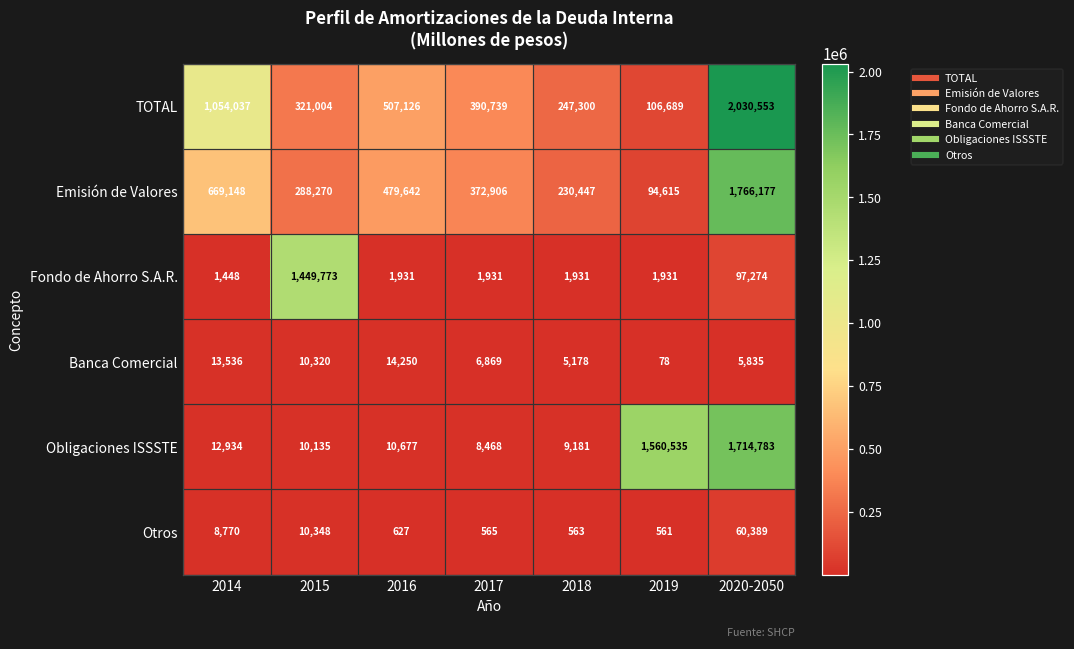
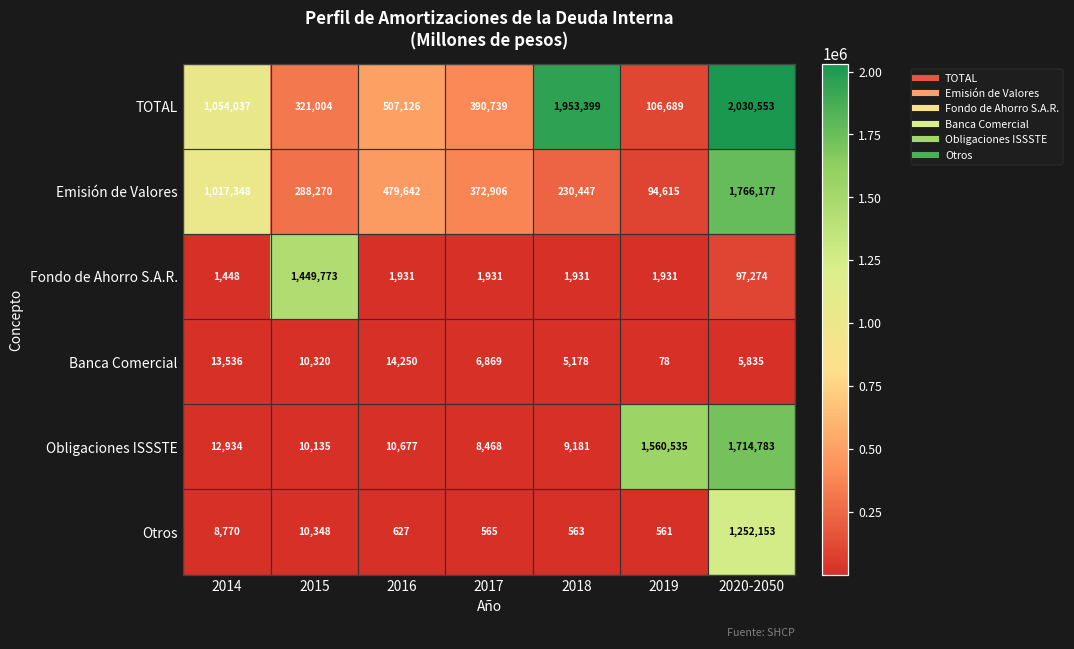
TOTAL, 2018: 247,300 -> 1,953,399
Emisión de Valores, 2014: 669,148 -> 1,017,348
Otros, 2020-2050: 60,389 -> 1,252,153
